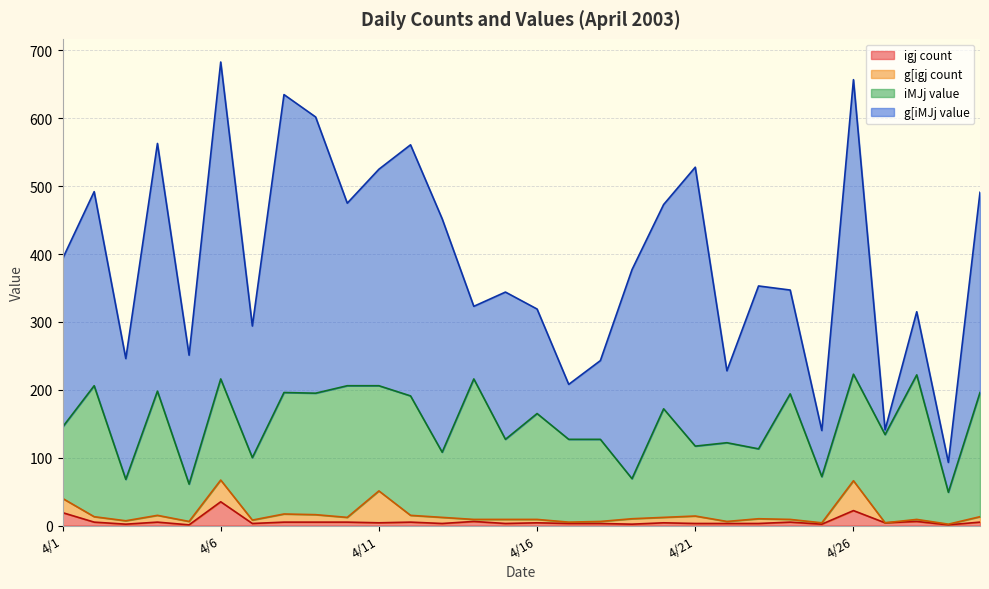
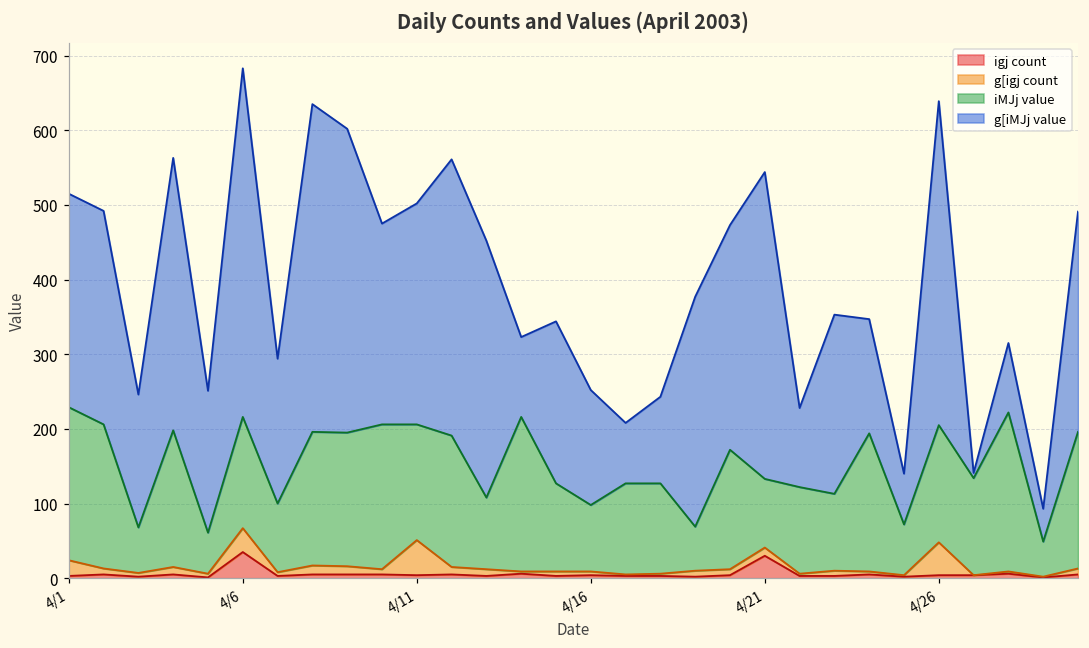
igj count, 4/1: 20 -> 0
iMJj value, 4/1: 110 -> 210
g[iMJj value, 4/1: 250 -> 290
g[iMJj value, 4/11: 320 -> 300
iMJj value, 4/16: 160 -> 90
igj count, 4/21: 0 -> 30
iMJj value, 4/21: 100 -> 90
igj count, 4/26: 20 -> 0
